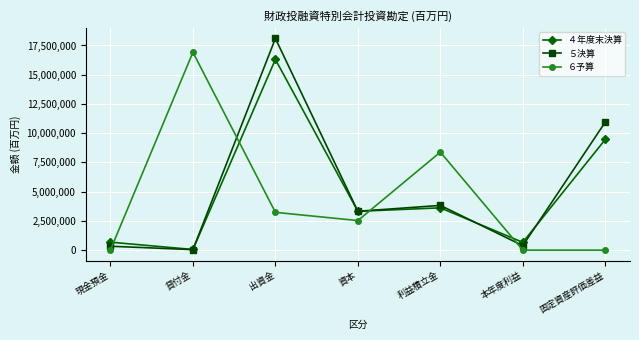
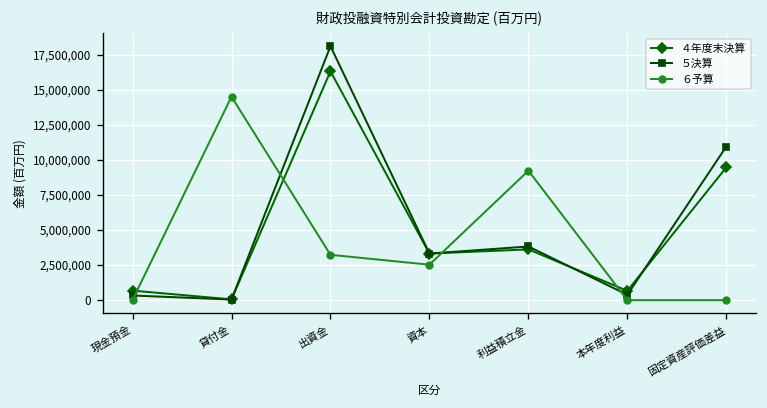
６予算, 貸付金: 16,900,000 -> 14,500,000
６予算, 利益積立金: 8,400,000 -> 9,200,000
